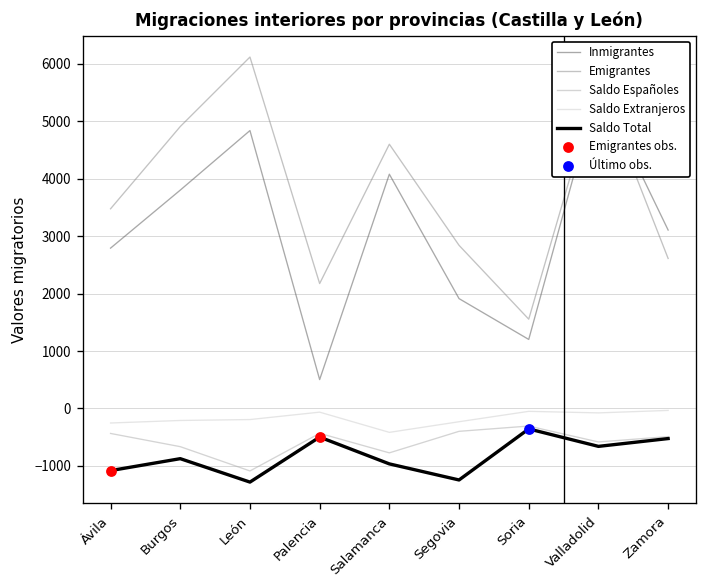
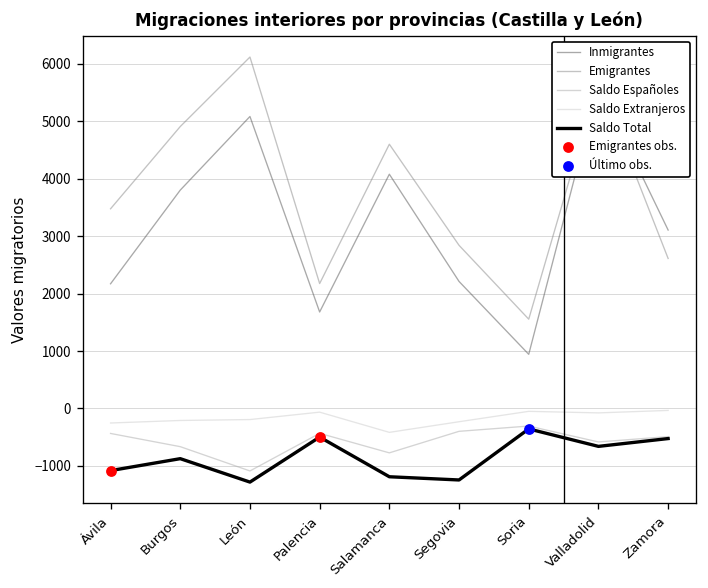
Inmigrantes, Ávila: 2800 -> 2200
Inmigrantes, León: 4800 -> 5100
Inmigrantes, Palencia: 500 -> 1700
Saldo Total, Salamanca: -1000 -> -1200
Inmigrantes, Segovia: 1900 -> 2200
Inmigrantes, Soria: 1200 -> 900
